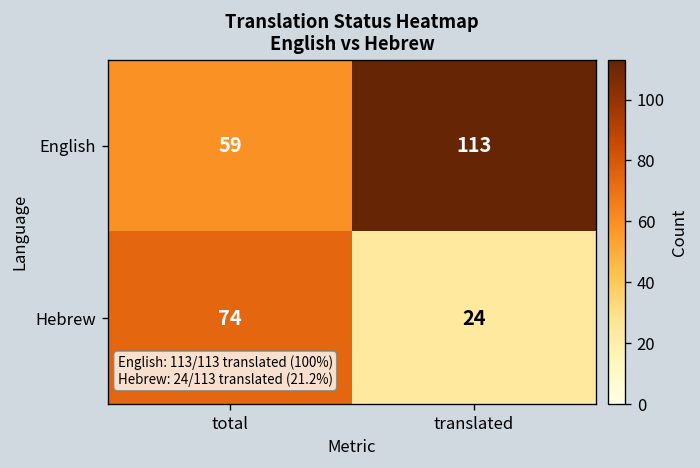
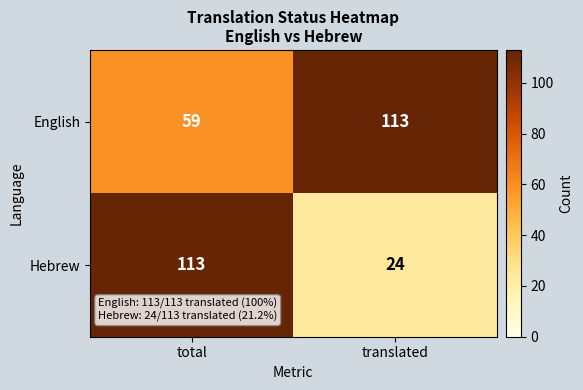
Hebrew, total: 74 -> 113
